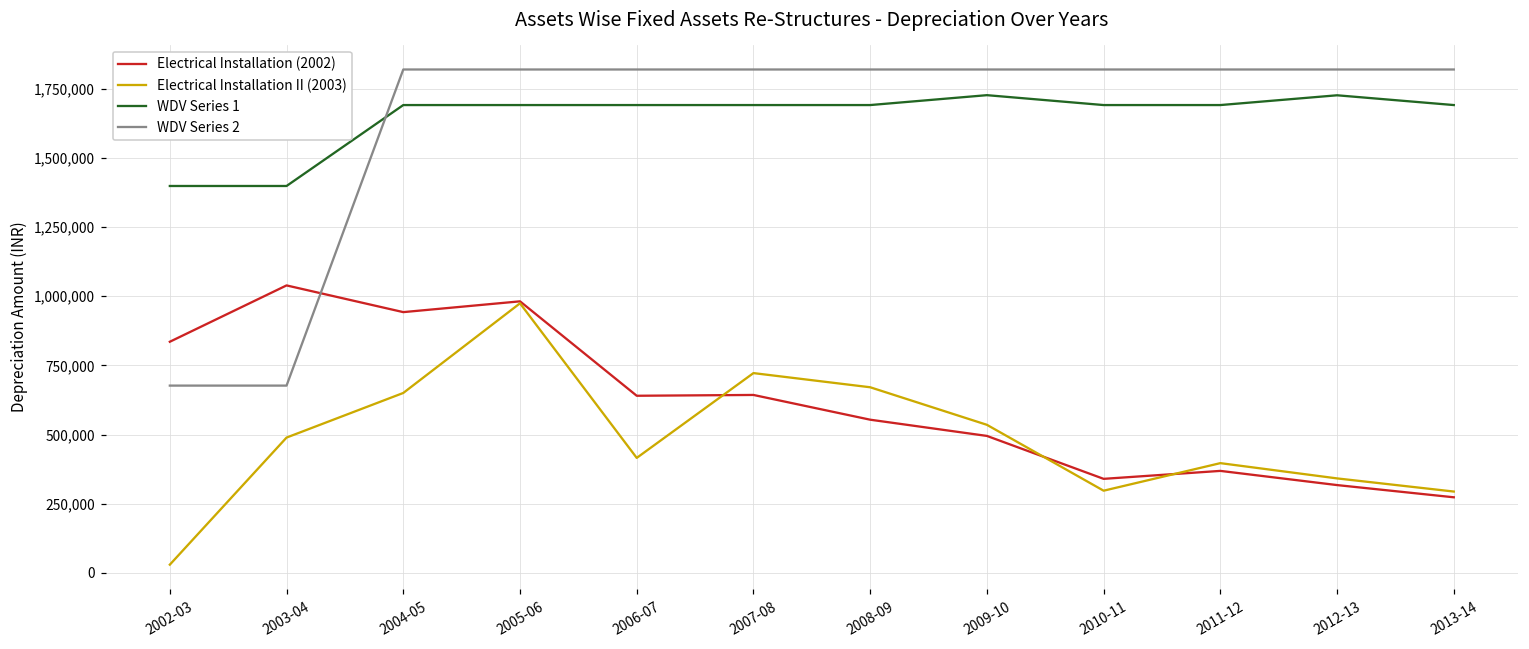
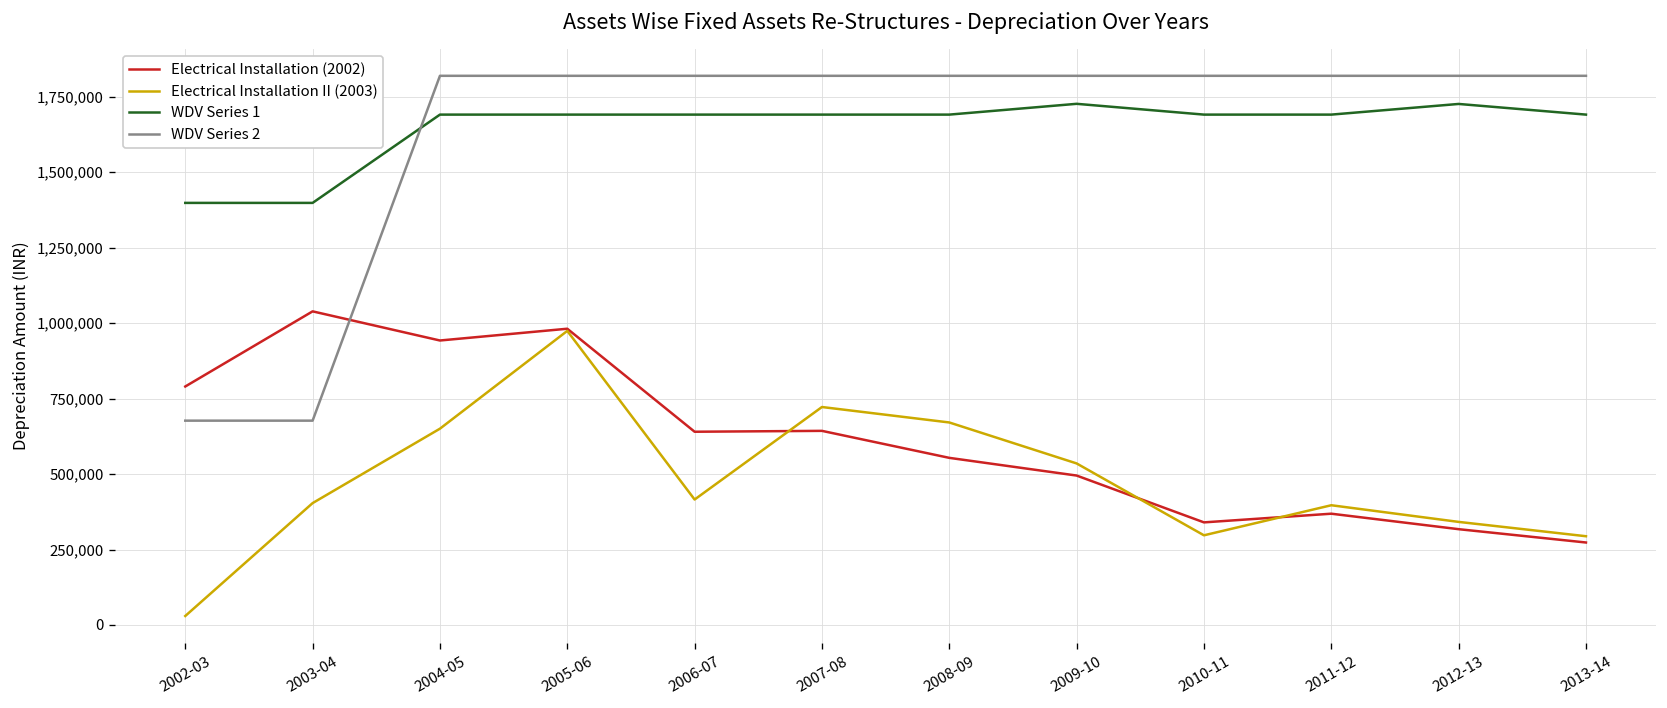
Electrical Installation (2002), 2002-03: 840,000 -> 790,000
Electrical Installation II (2003), 2003-04: 490,000 -> 400,000
